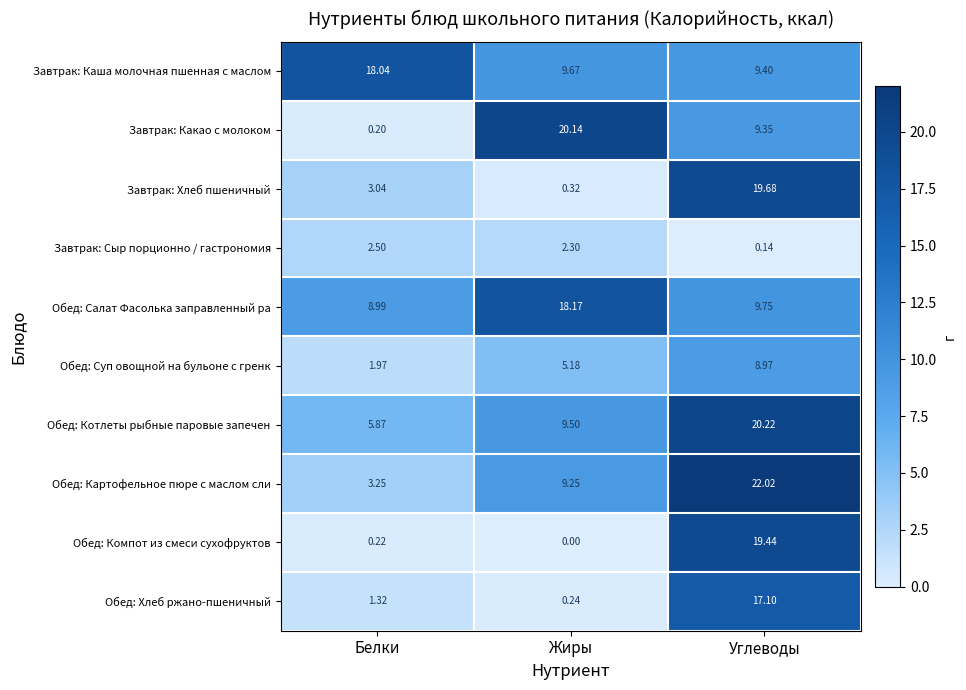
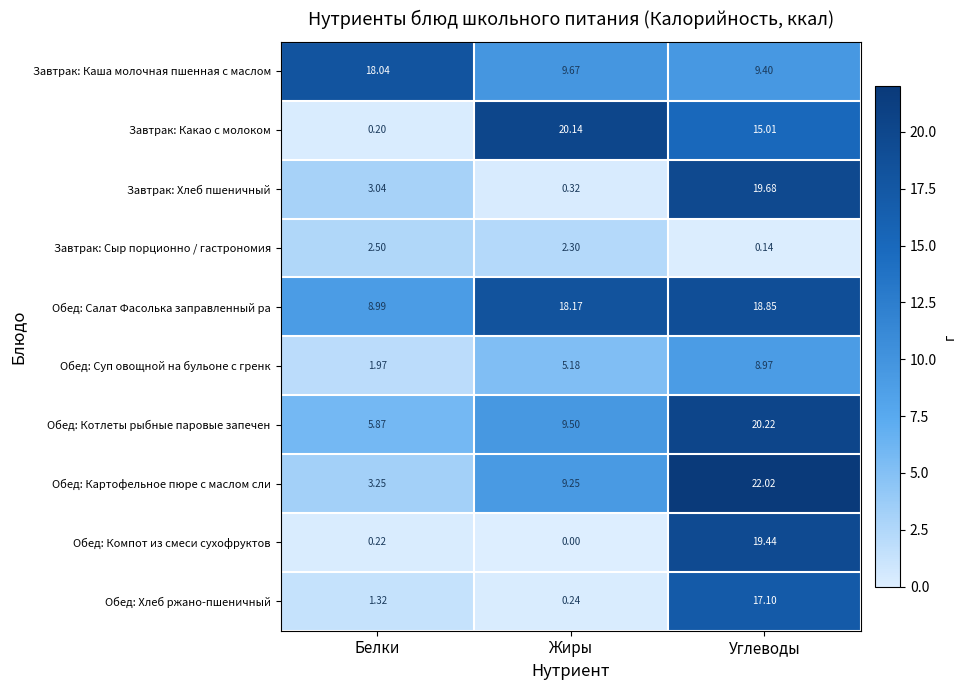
Завтрак: Какао с молоком, Углеводы: 9.35 -> 15.01
Обед: Салат Фасолька заправленный ра, Углеводы: 9.75 -> 18.85
